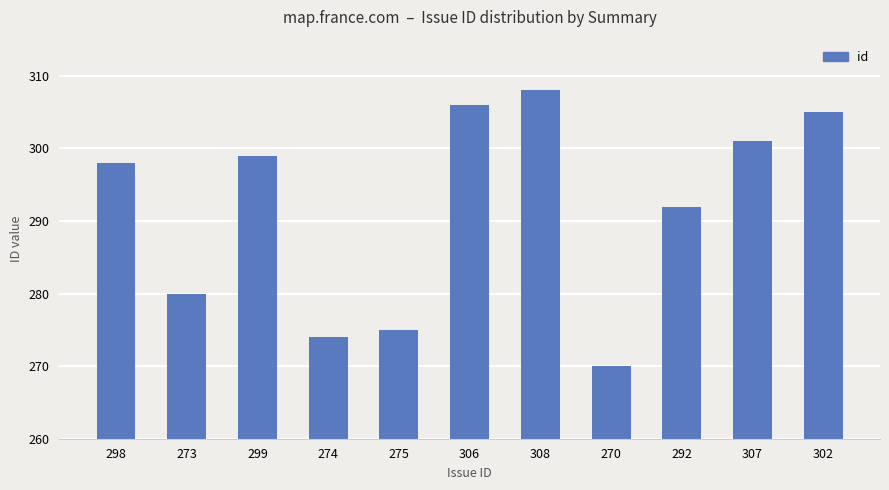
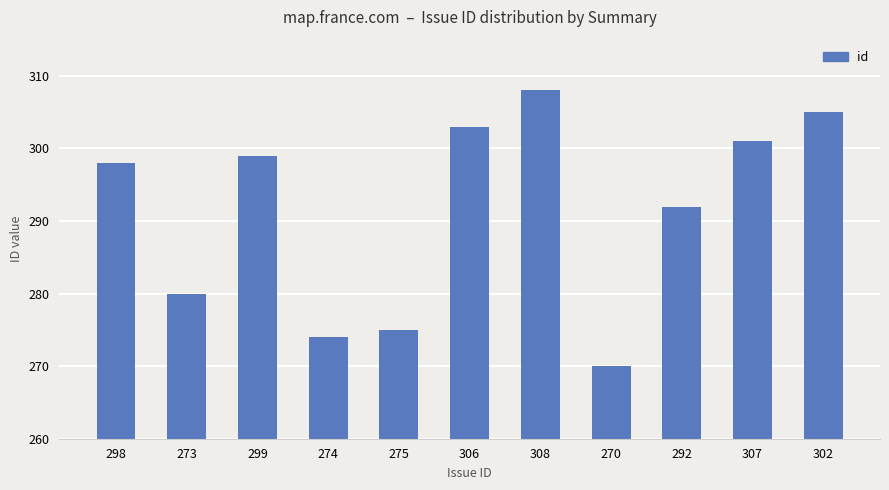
306: 306 -> 303
